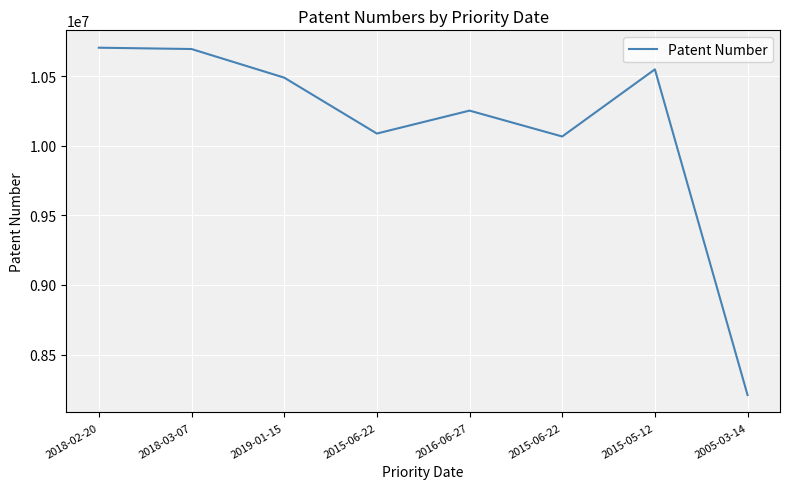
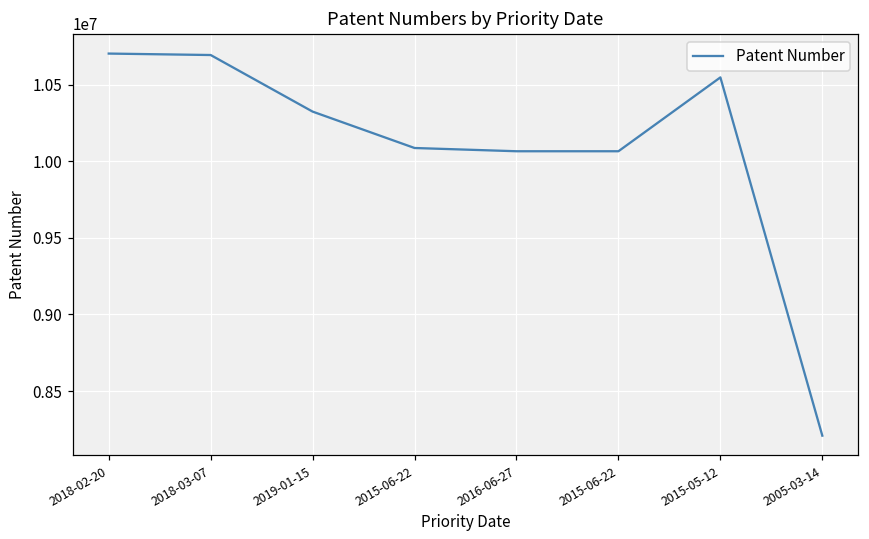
2019-01-15: 10490000 -> 10320000
2016-06-27: 10250000 -> 10070000
